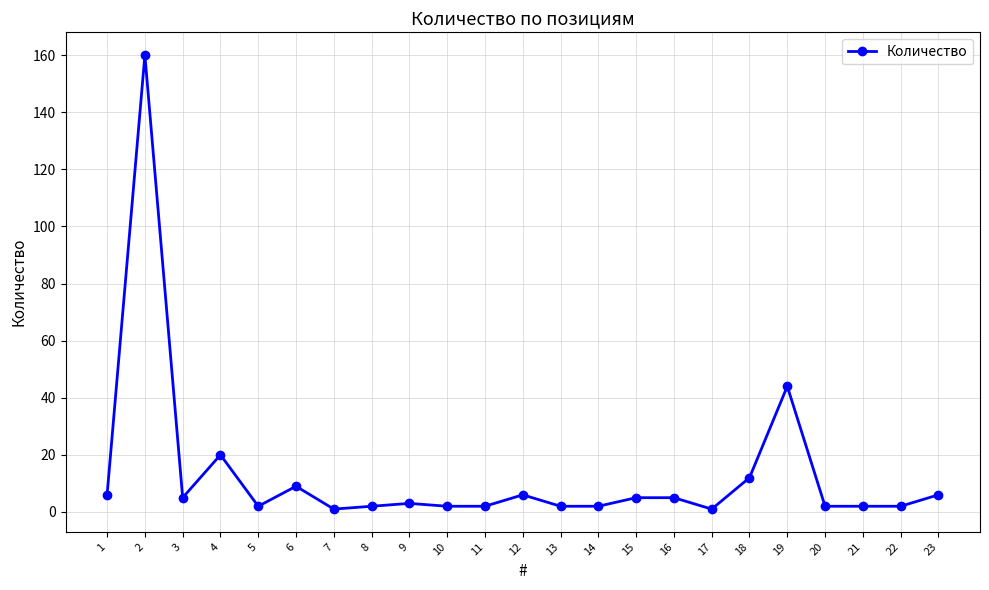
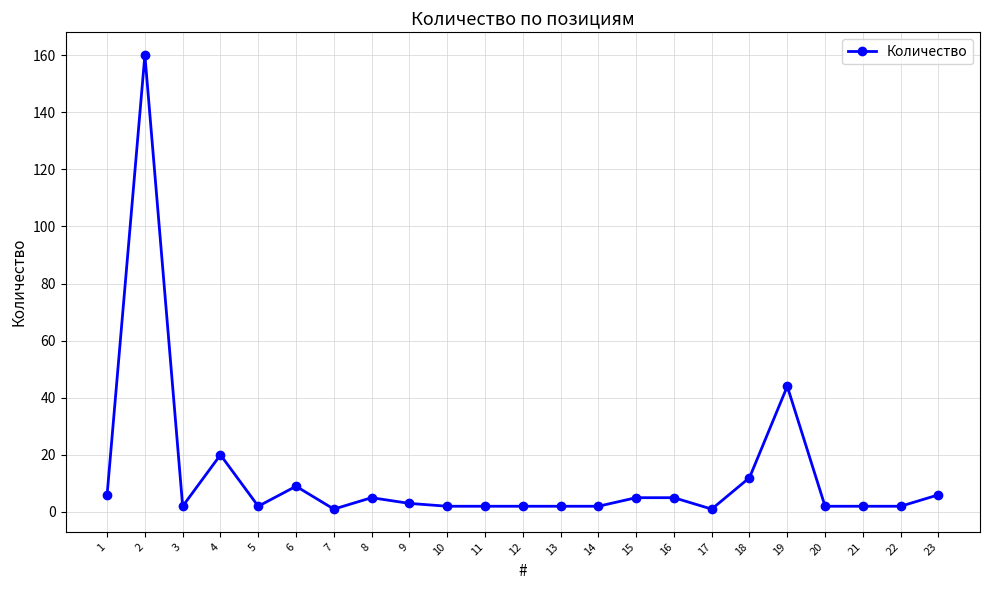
3: 5 -> 2
8: 2 -> 5
12: 6 -> 2
